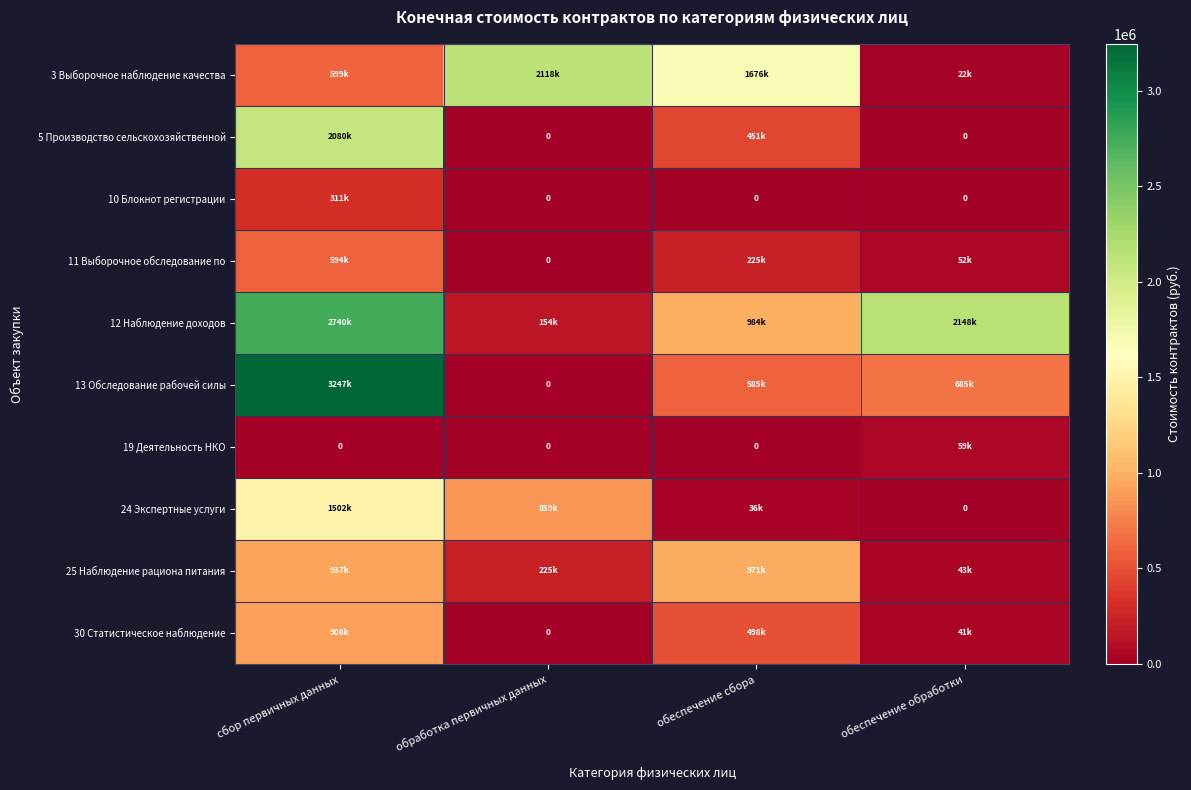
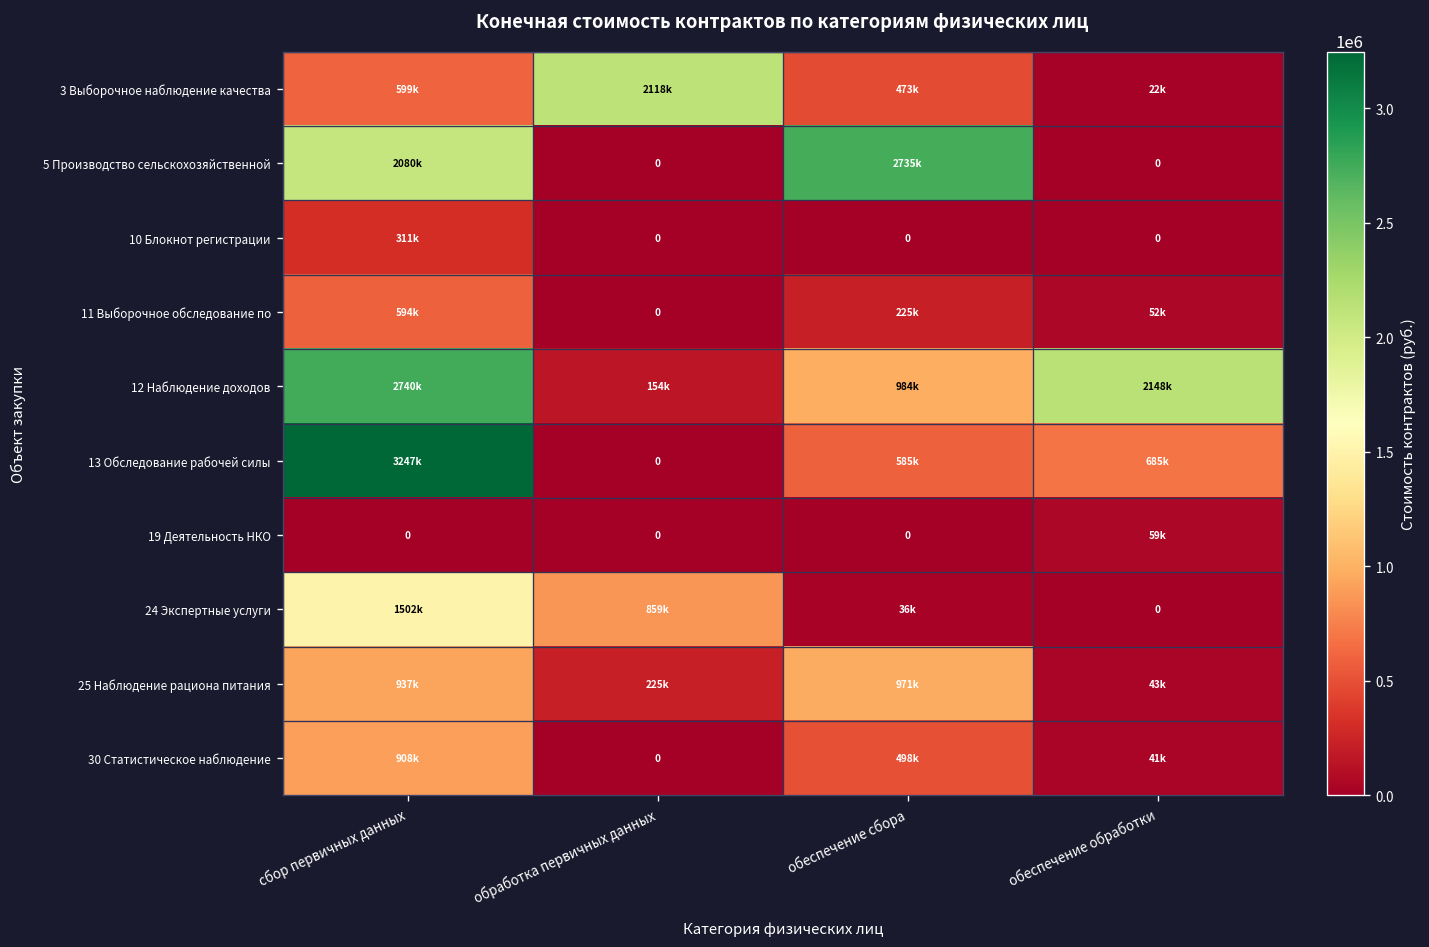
3 Выборочное наблюдение качества, обеспечение сбора: 1676k -> 473k
5 Производство сельскохозяйственной, обеспечение сбора: 451k -> 2735k
